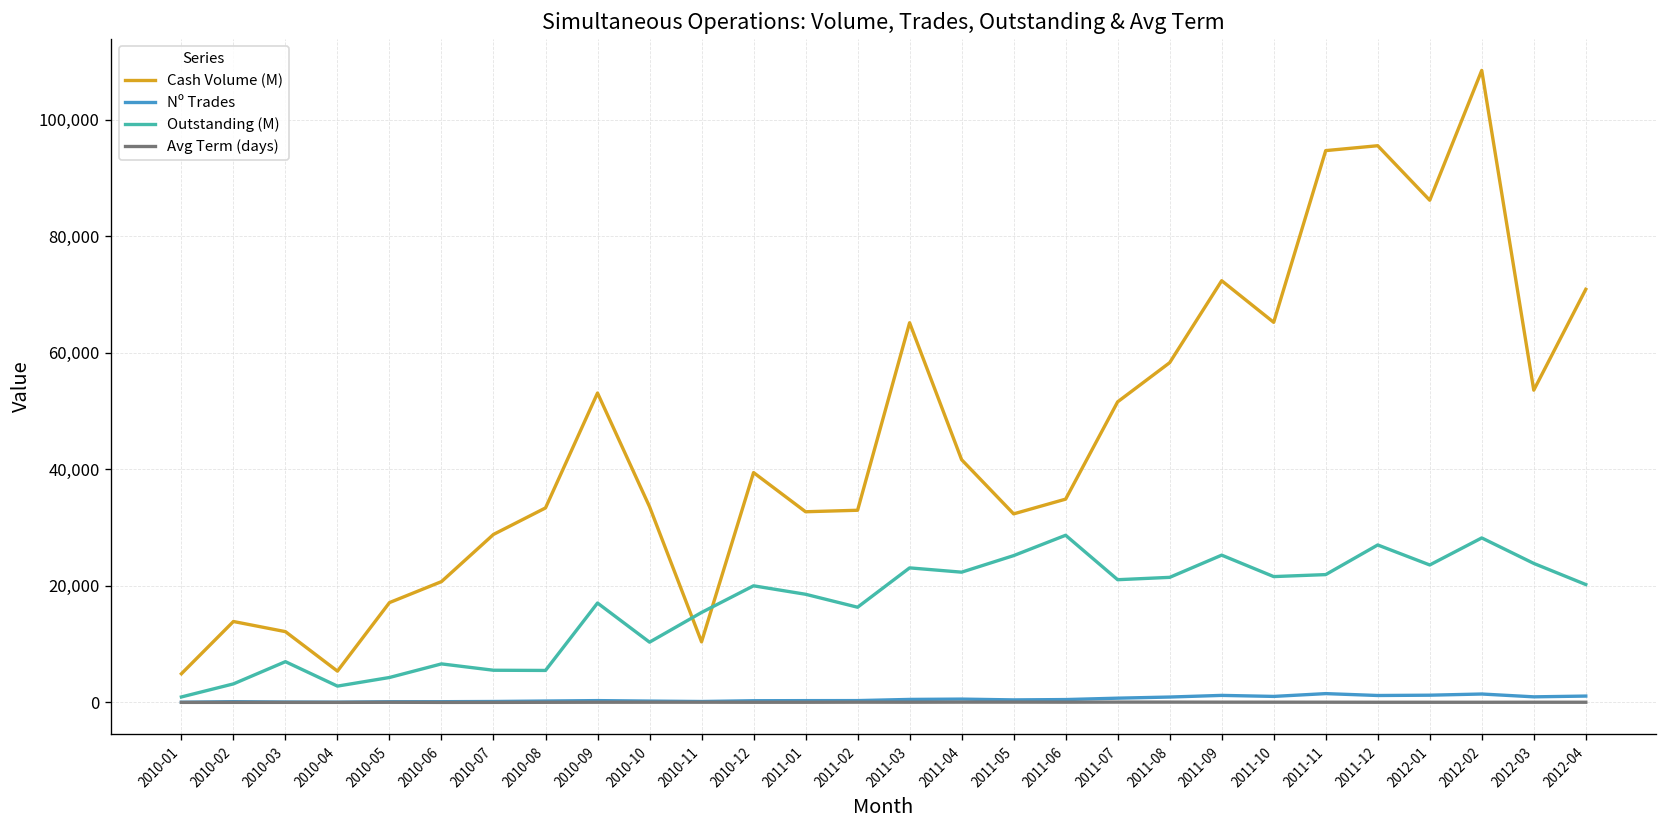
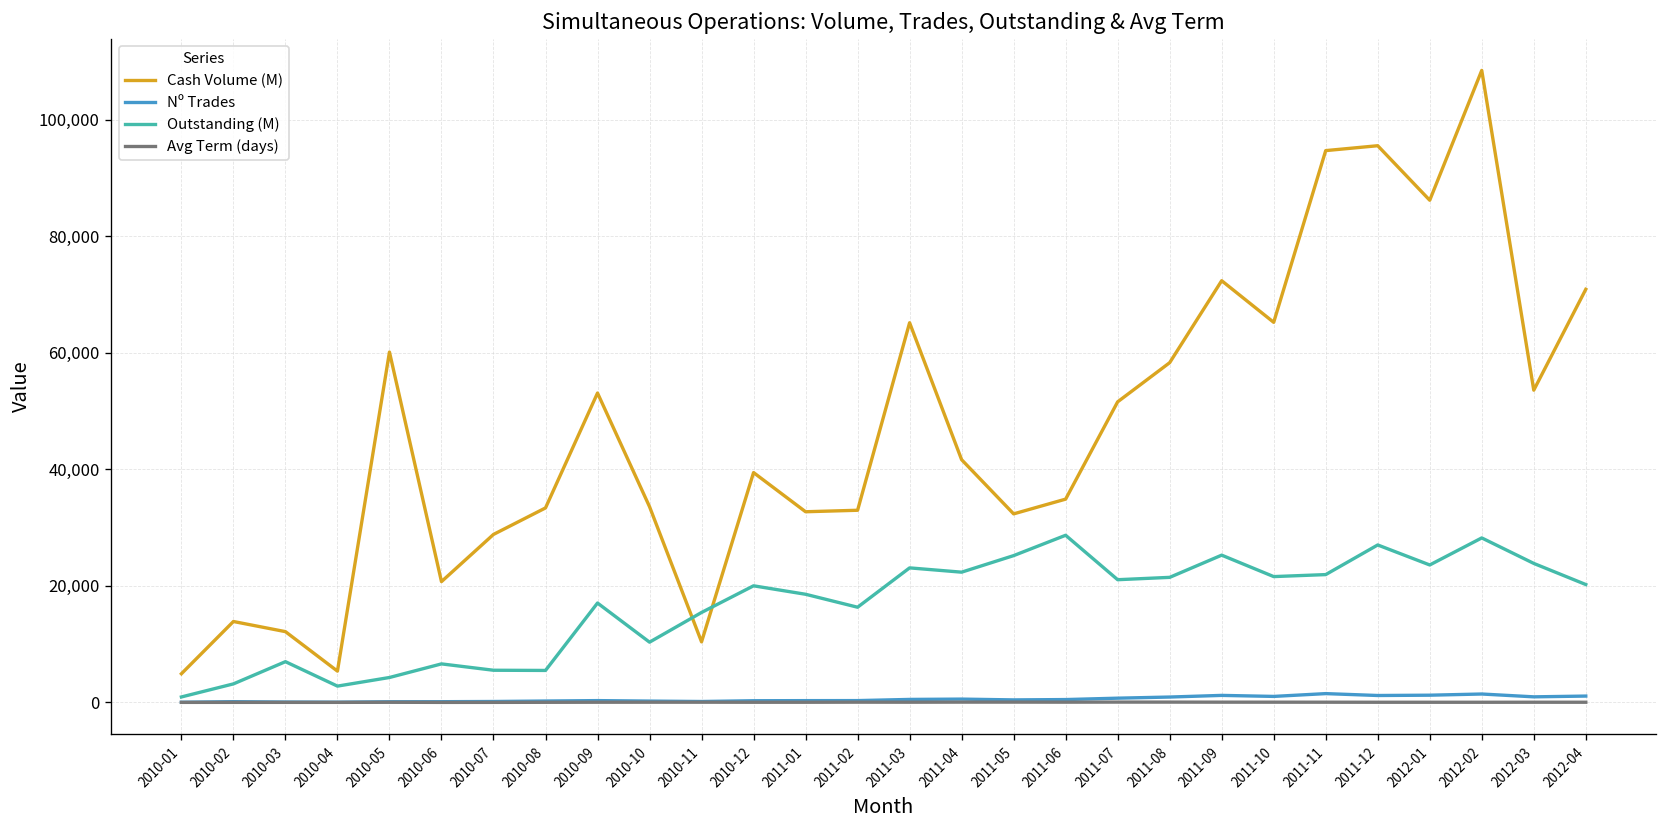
Cash Volume (M), 2010-05: 17,000 -> 60,000
